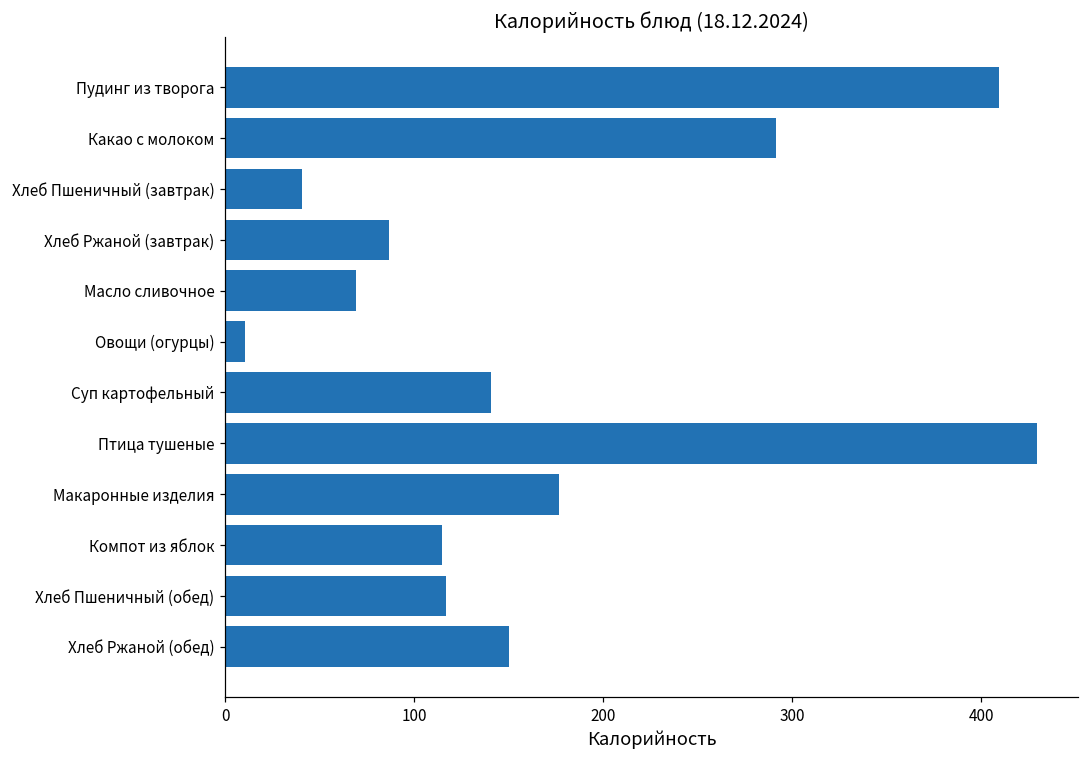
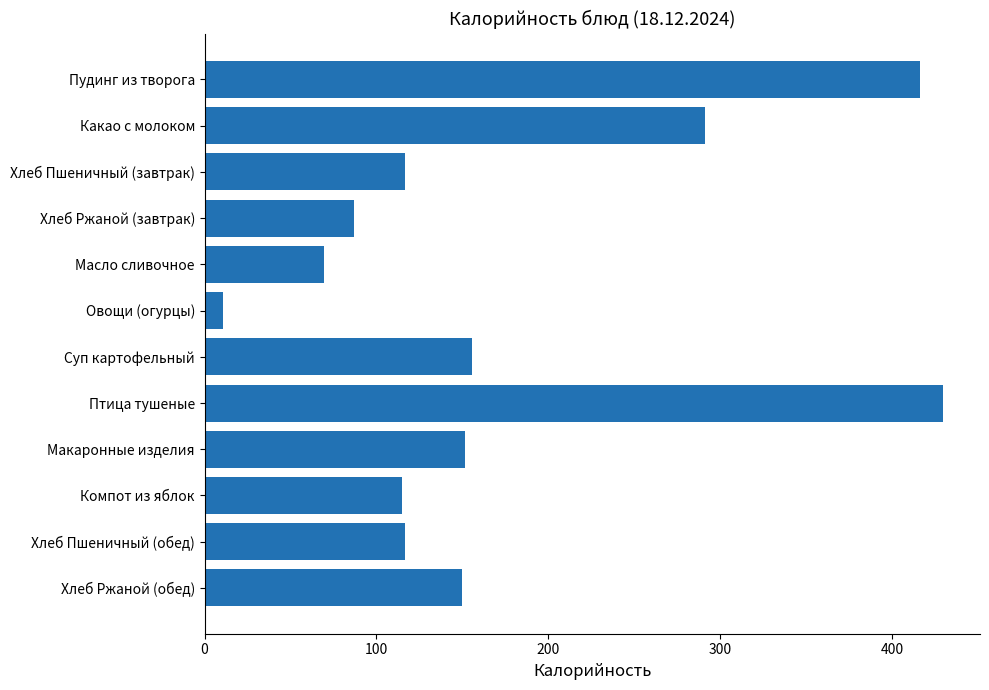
Пудинг из творога: 410 -> 416
Хлеб Пшеничный (завтрак): 41 -> 117
Суп картофельный: 141 -> 156
Макаронные изделия: 177 -> 151
